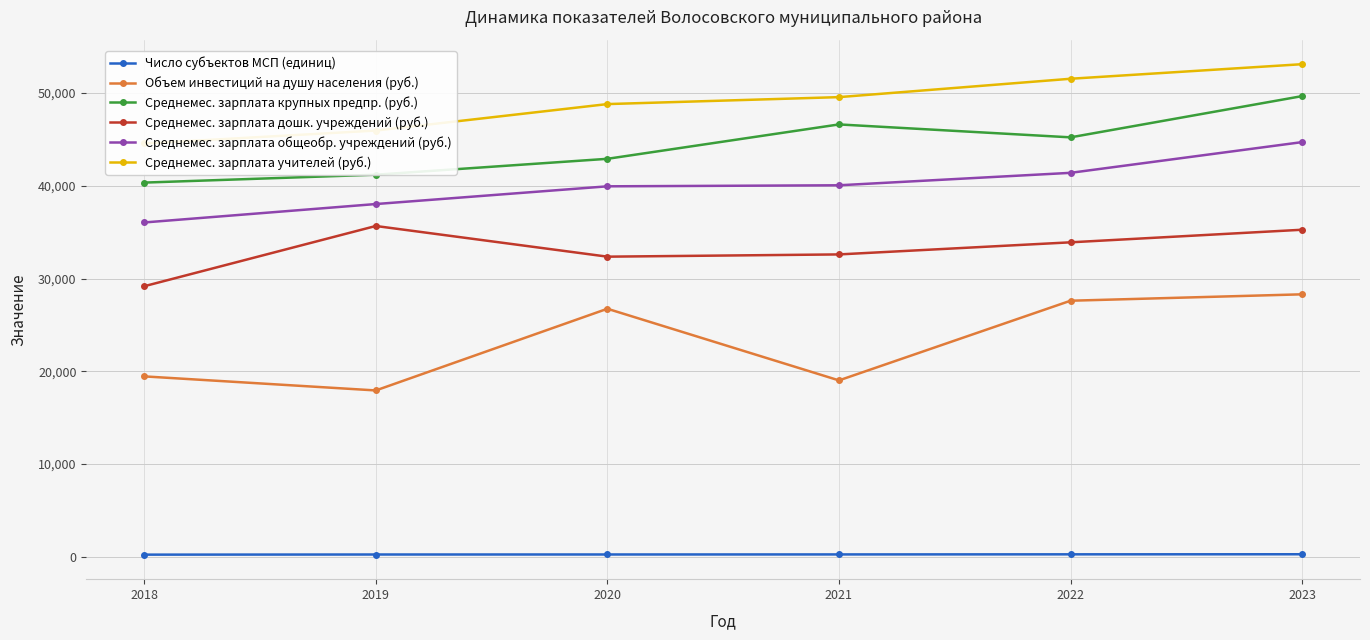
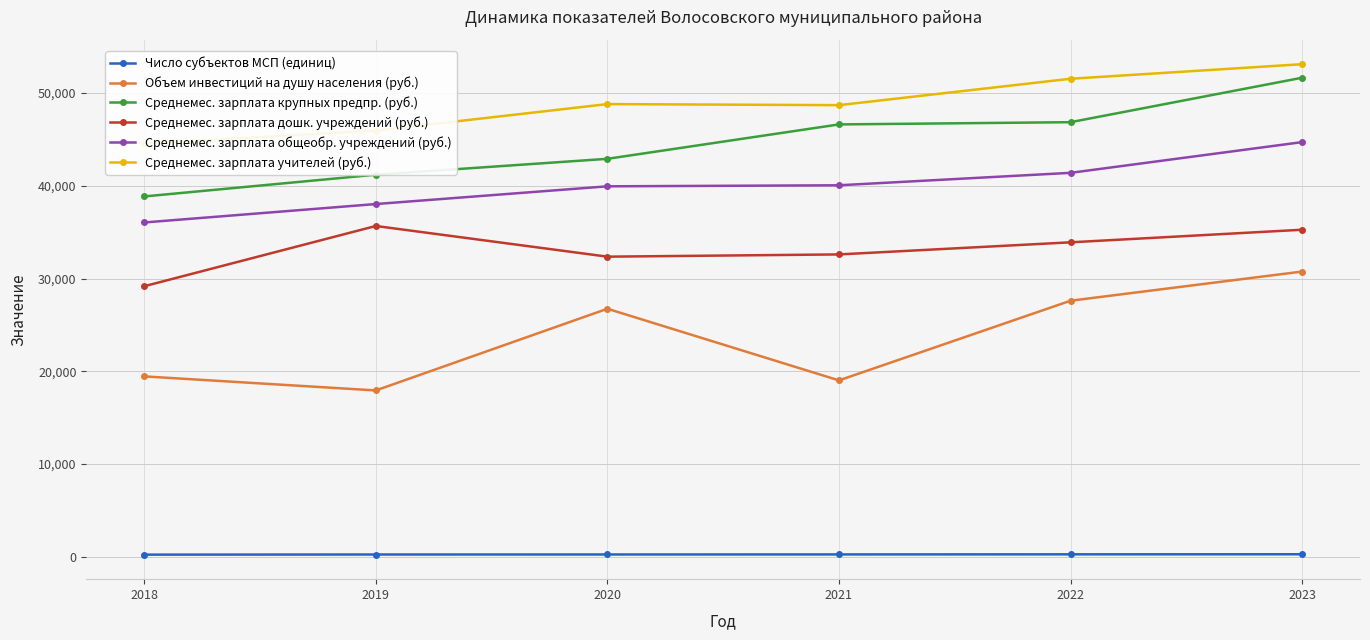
Среднемес. зарплата крупных предпр. (руб.), 2018: 40,000 -> 39,000
Среднемес. зарплата учителей (руб.), 2021: 50,000 -> 49,000
Среднемес. зарплата крупных предпр. (руб.), 2022: 45,000 -> 47,000
Объем инвестиций на душу населения (руб.), 2023: 28,000 -> 31,000
Среднемес. зарплата крупных предпр. (руб.), 2023: 50,000 -> 52,000
